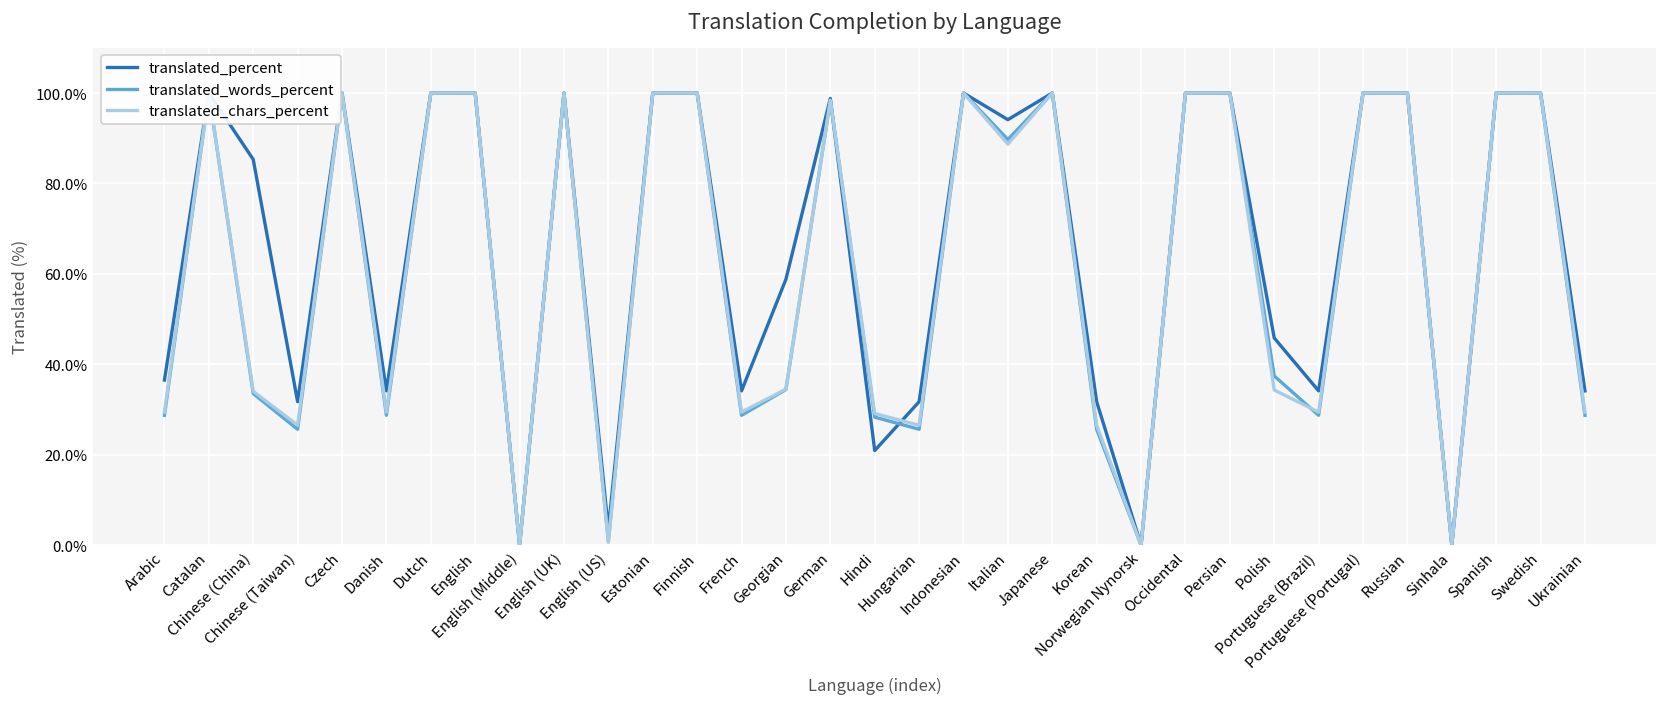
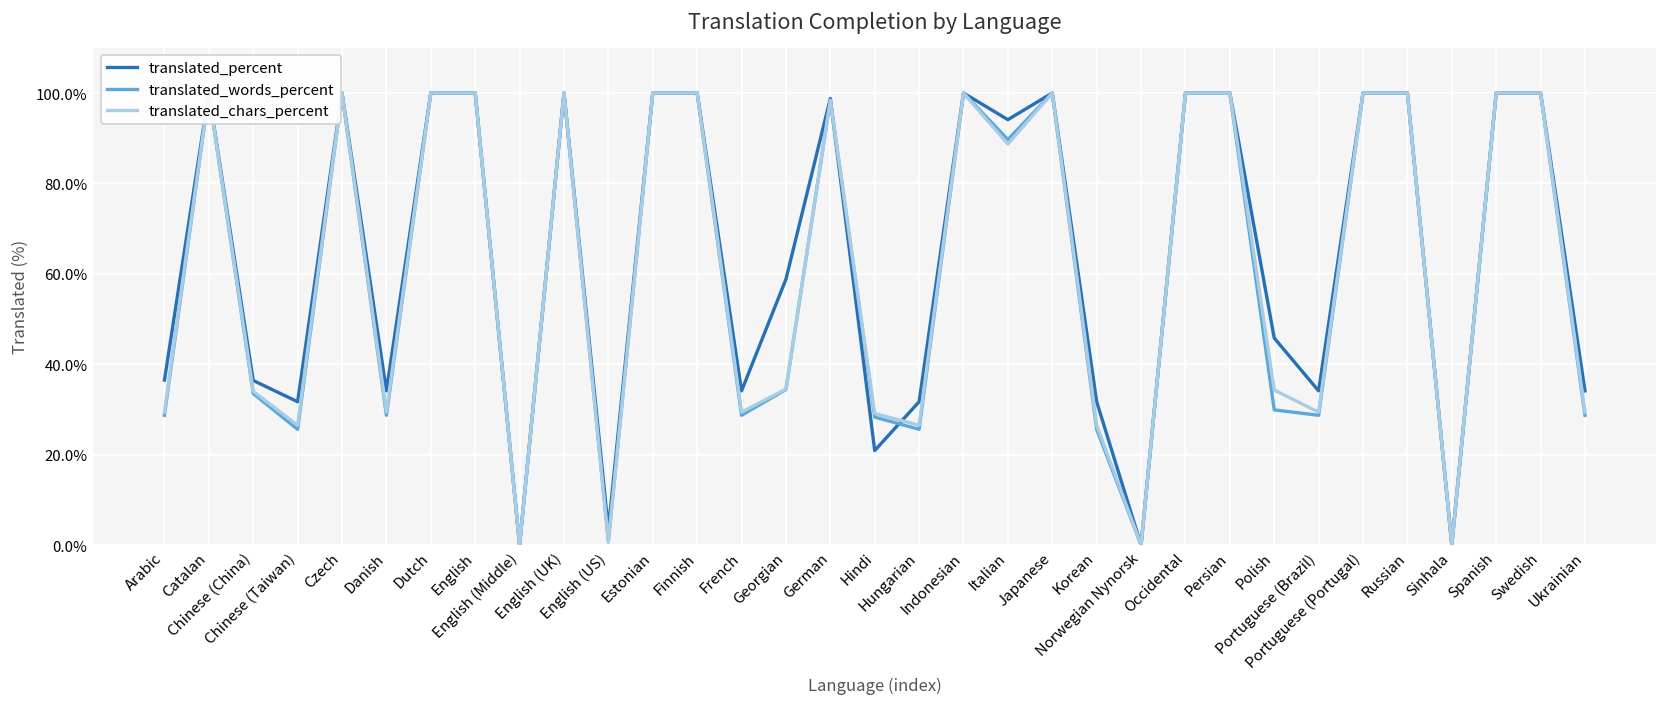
translated_percent, Chinese (China): 85% -> 36%
translated_words_percent, Polish: 37% -> 30%
